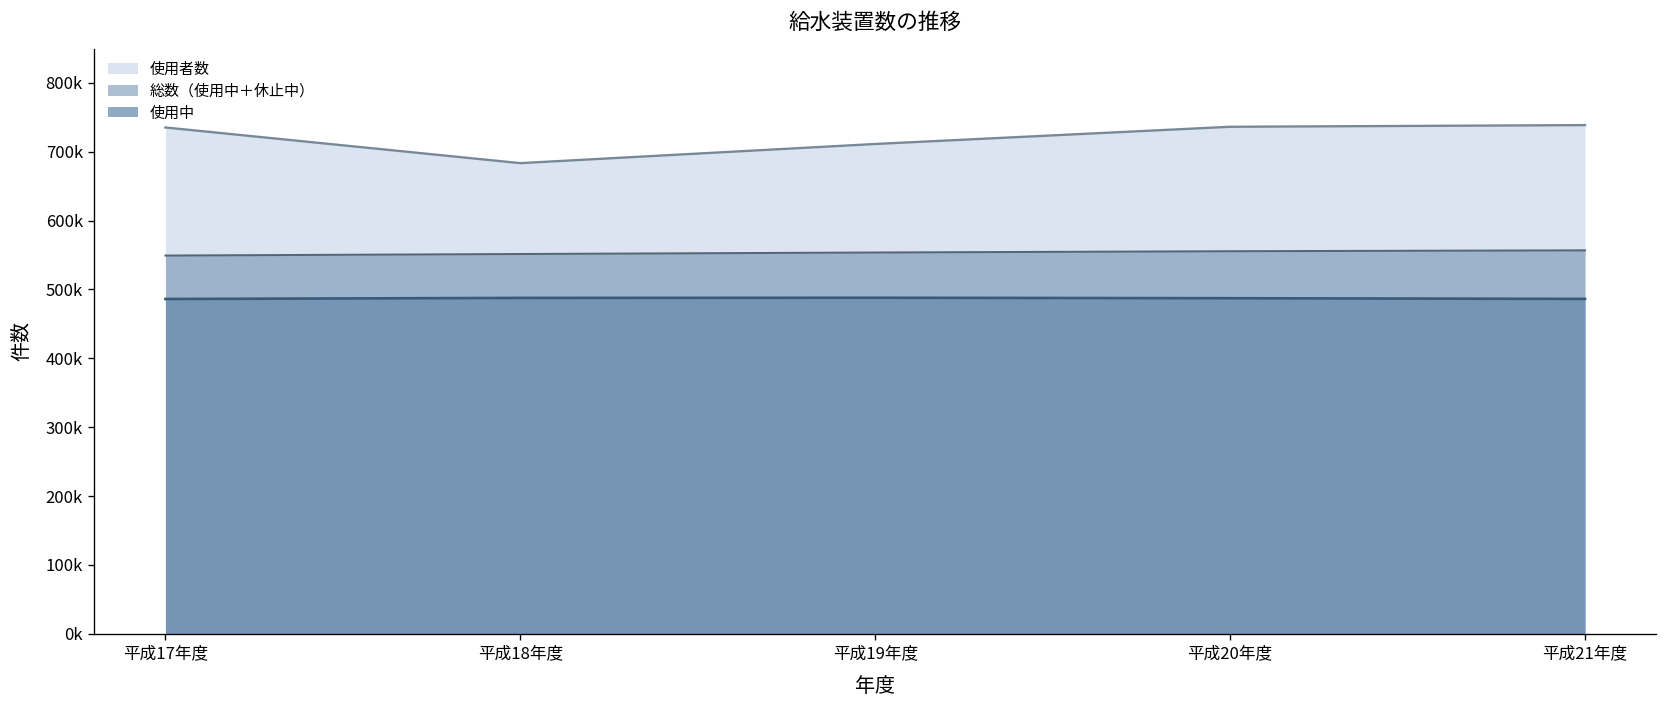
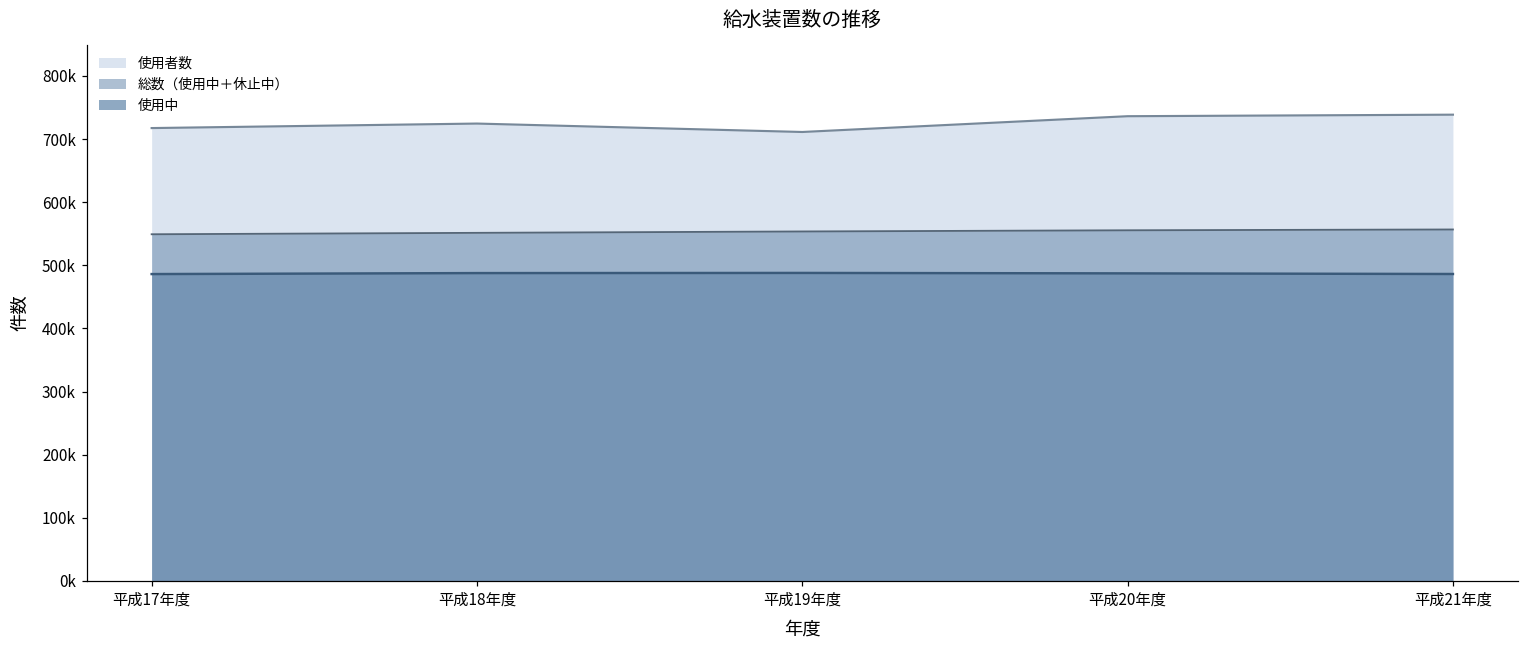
使用者数, 平成17年度: 740000 -> 720000
使用者数, 平成18年度: 680000 -> 720000
